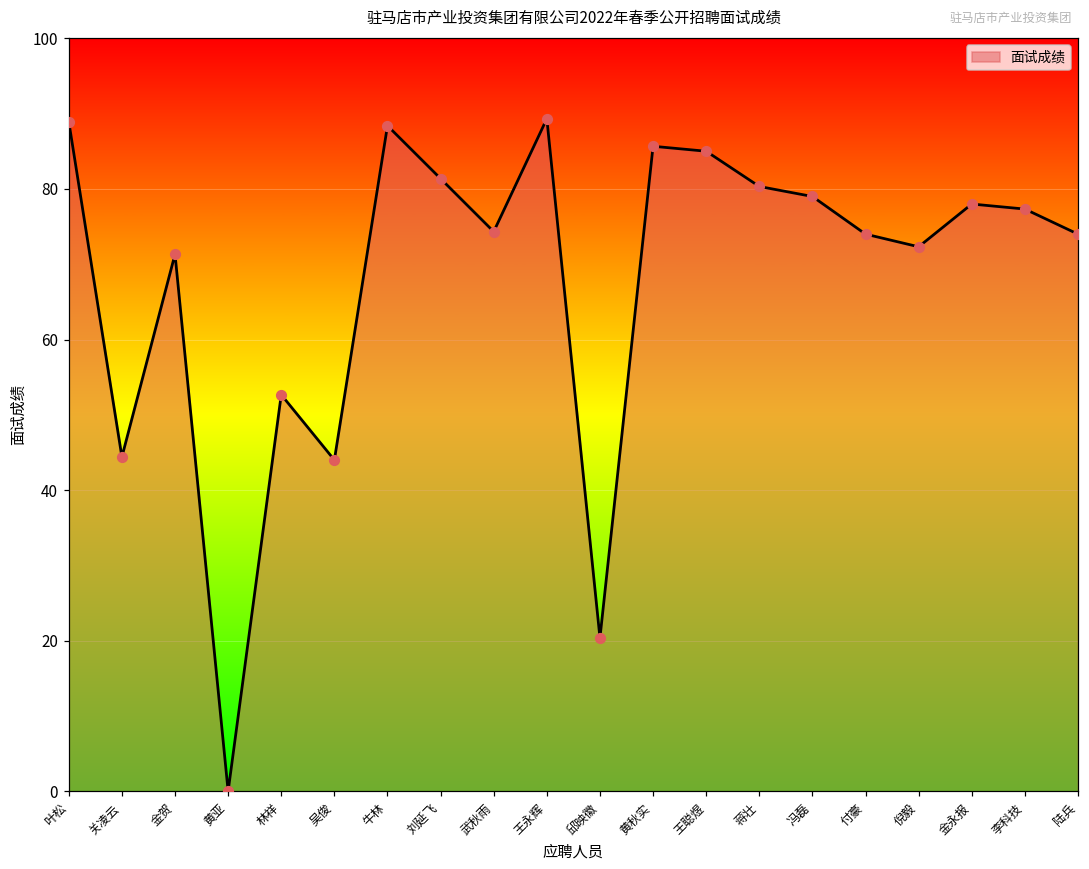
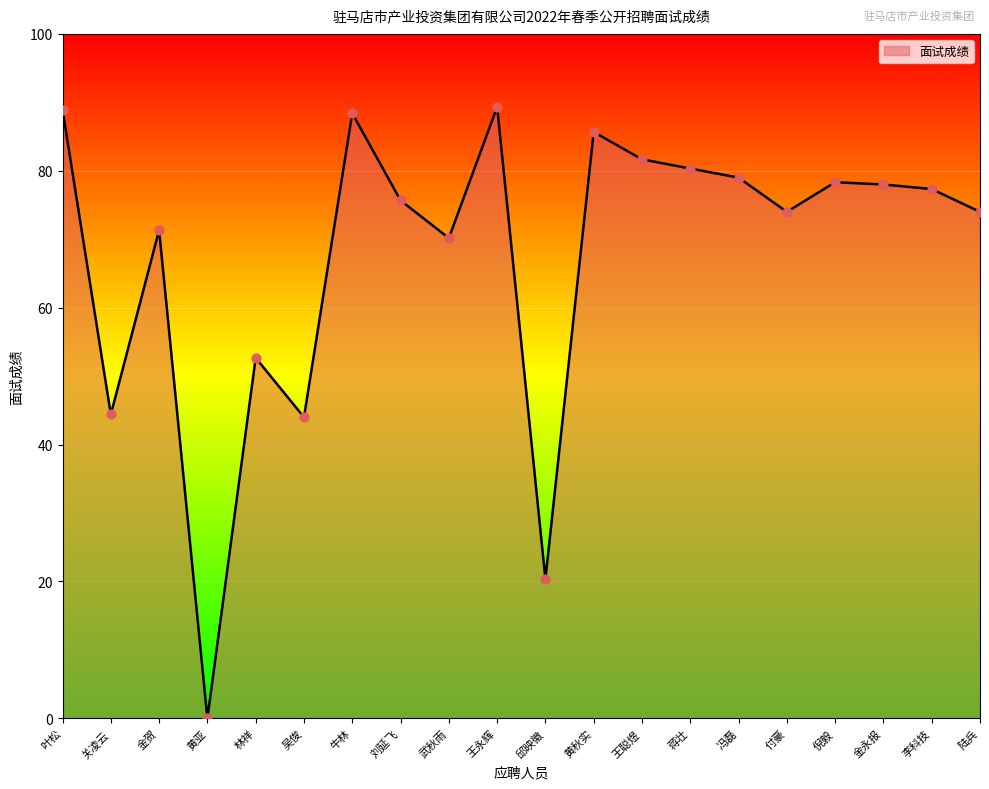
刘延飞: 81 -> 76
武秋雨: 74 -> 70
王聪煜: 85 -> 82
倪毅: 72 -> 78
